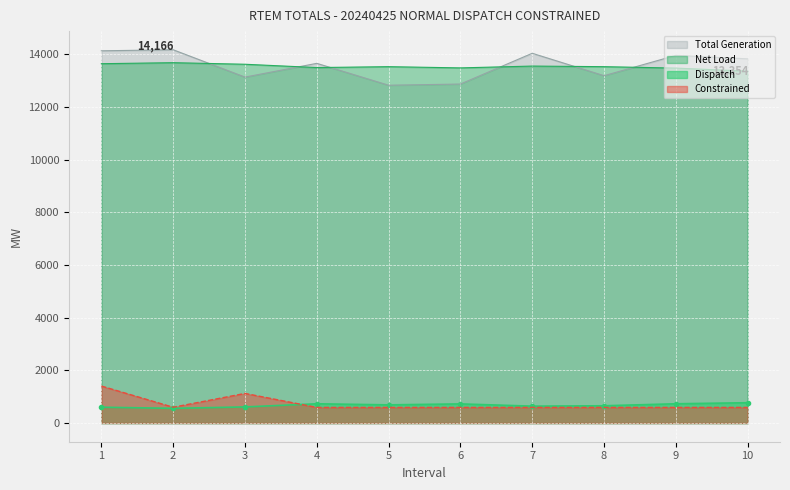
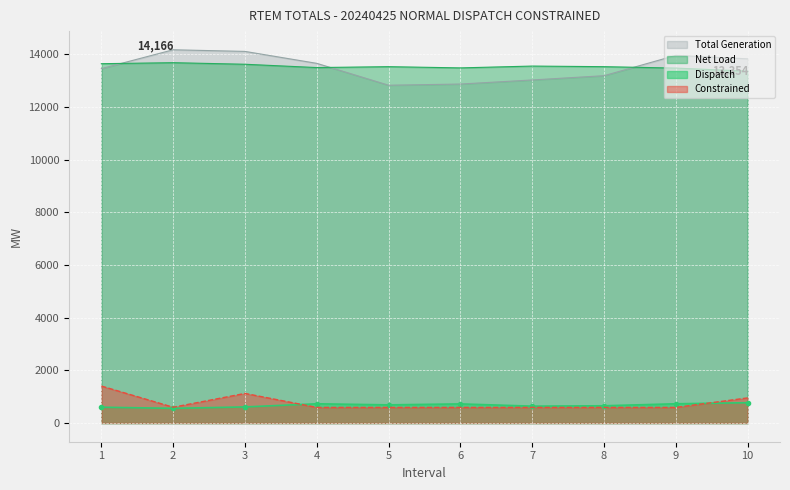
Total Generation, 1: 14100 -> 13500
Total Generation, 3: 13100 -> 14100
Total Generation, 7: 14000 -> 13000
Constrained, 10: 600 -> 1000
